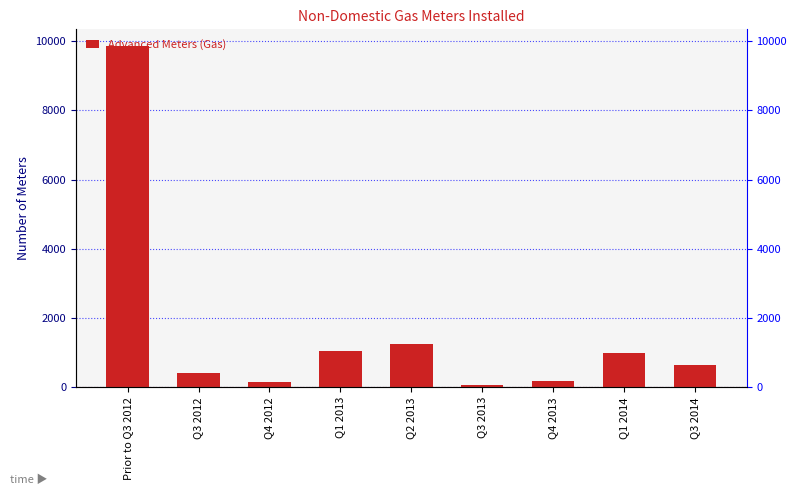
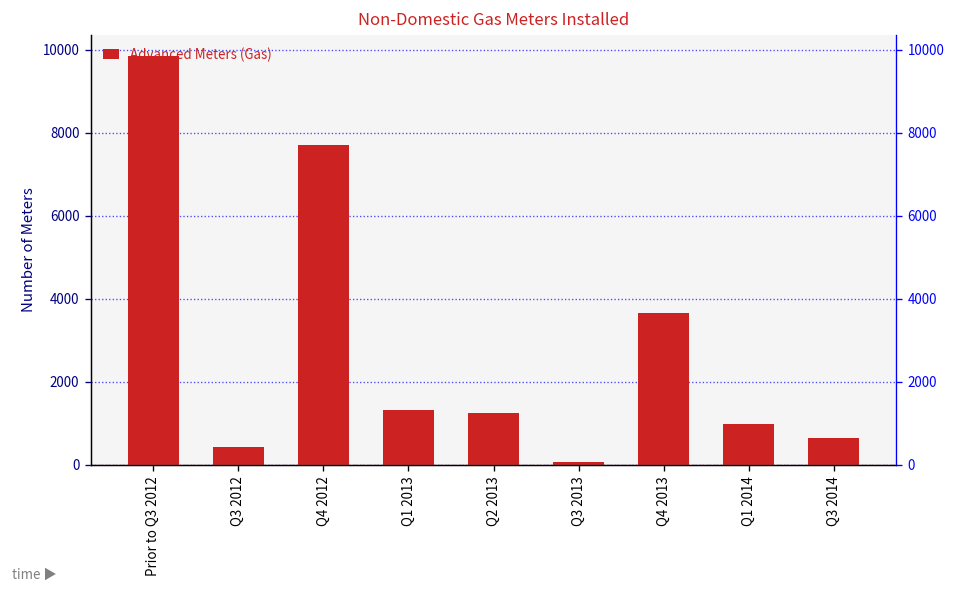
Q4 2012: 100 -> 7700
Q1 2013: 1100 -> 1300
Q4 2013: 200 -> 3700
